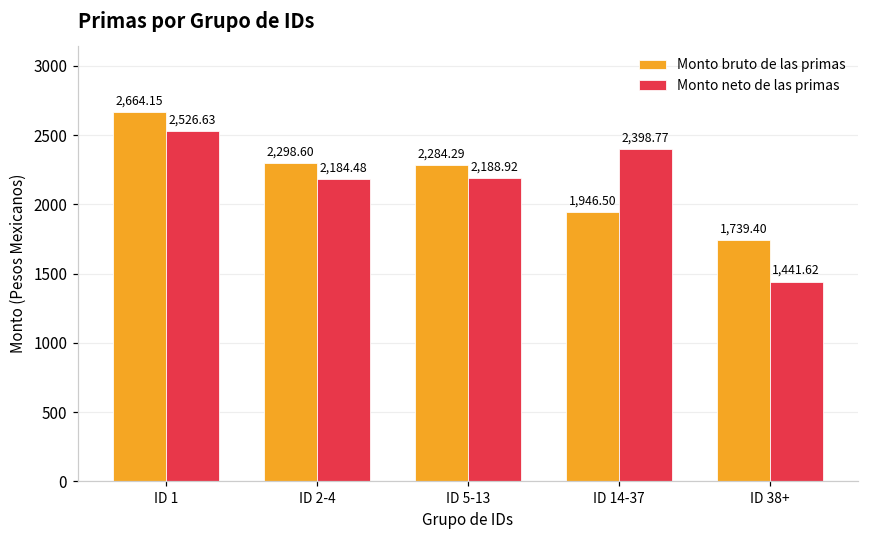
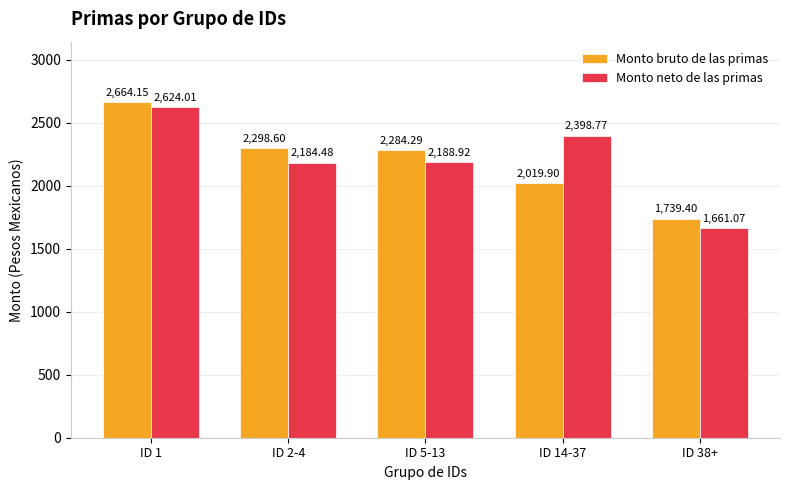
Monto neto de las primas, ID 1: 2,526.63 -> 2,624.01
Monto bruto de las primas, ID 14-37: 1,946.50 -> 2,019.90
Monto neto de las primas, ID 38+: 1,441.62 -> 1,661.07
